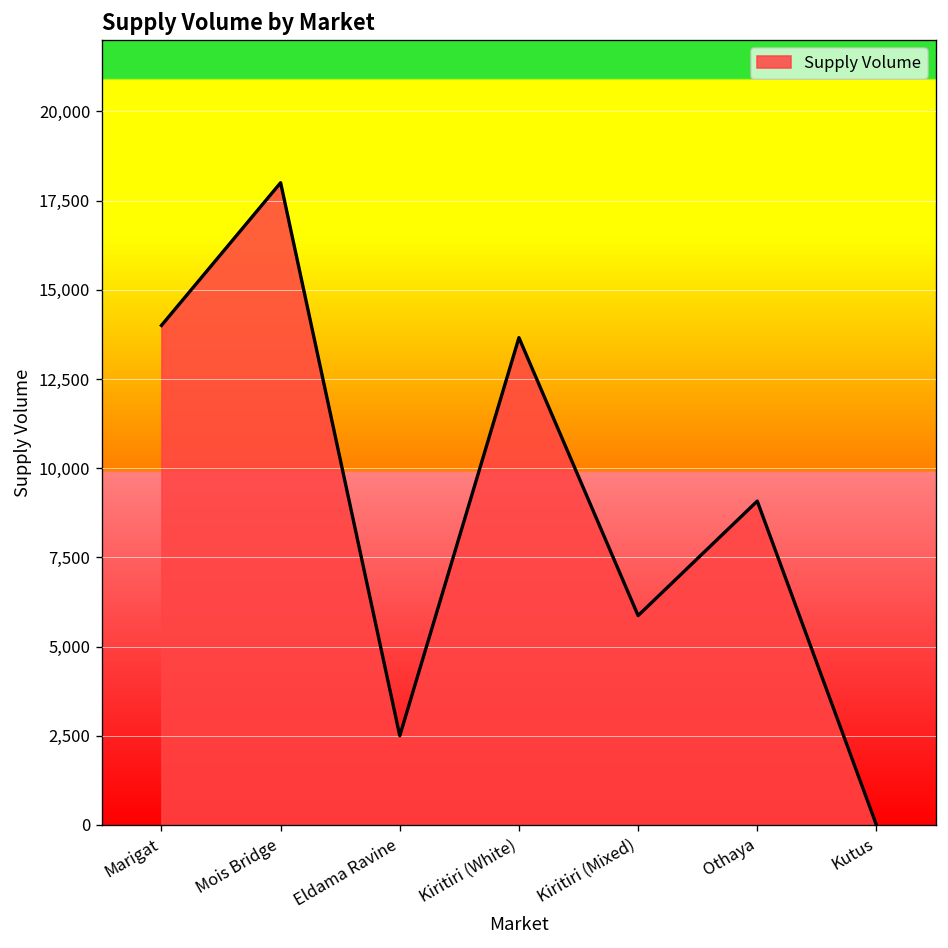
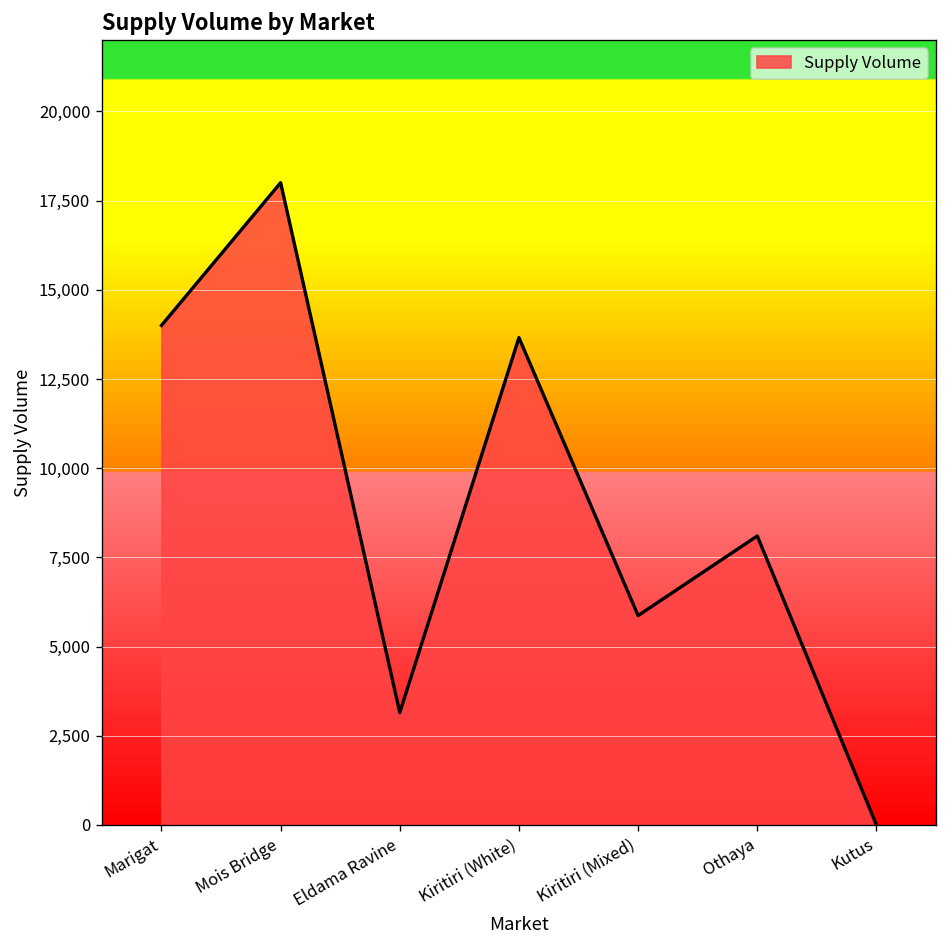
Eldama Ravine: 2,500 -> 3,200
Othaya: 9,100 -> 8,100
